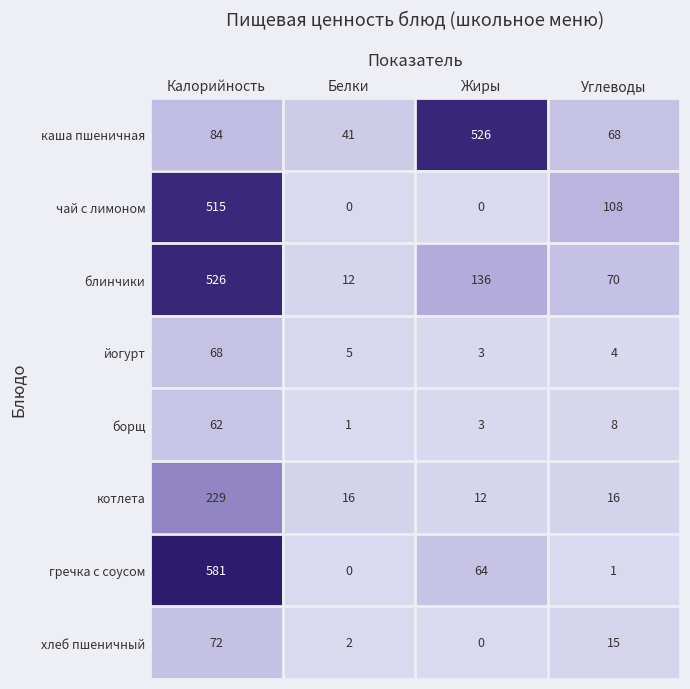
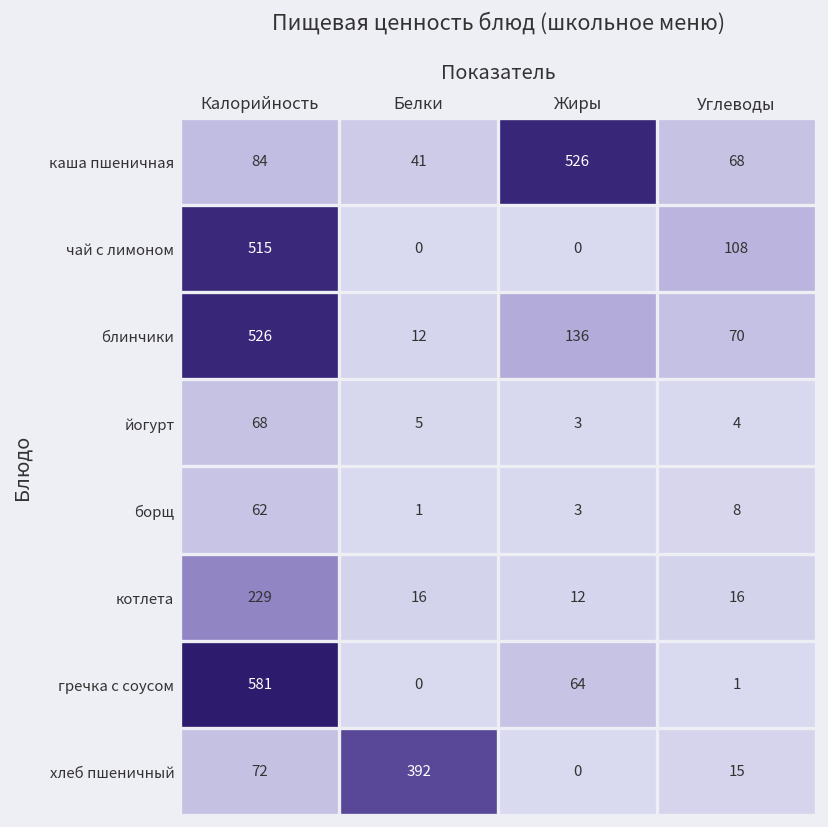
хлеб пшеничный, Белки: 2 -> 392
